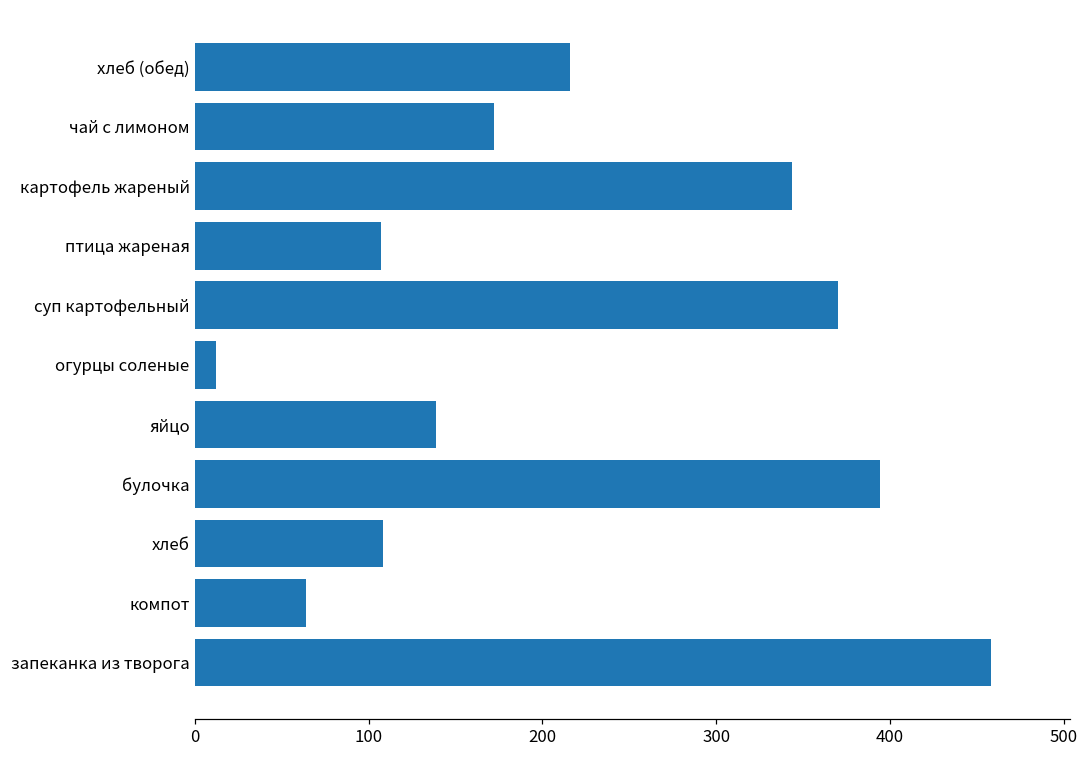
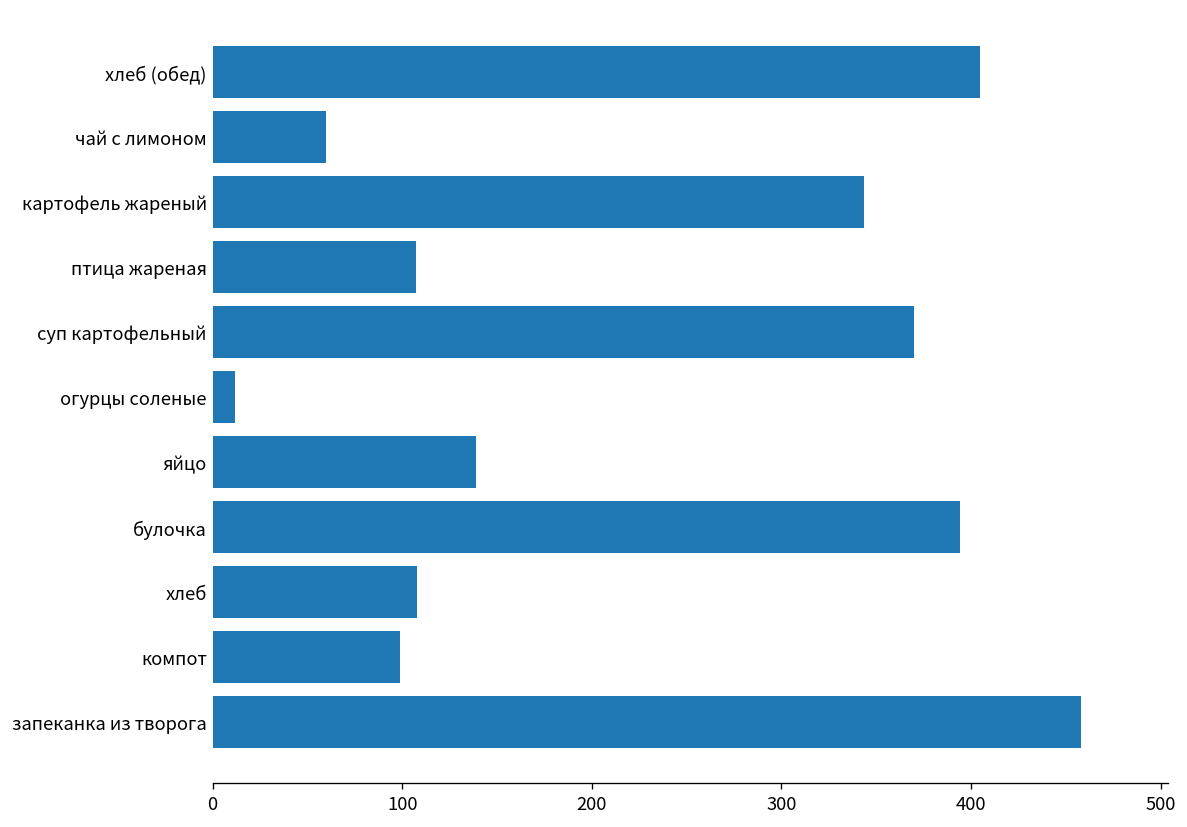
хлеб (обед): 216 -> 405
чай с лимоном: 172 -> 60
компот: 64 -> 99
